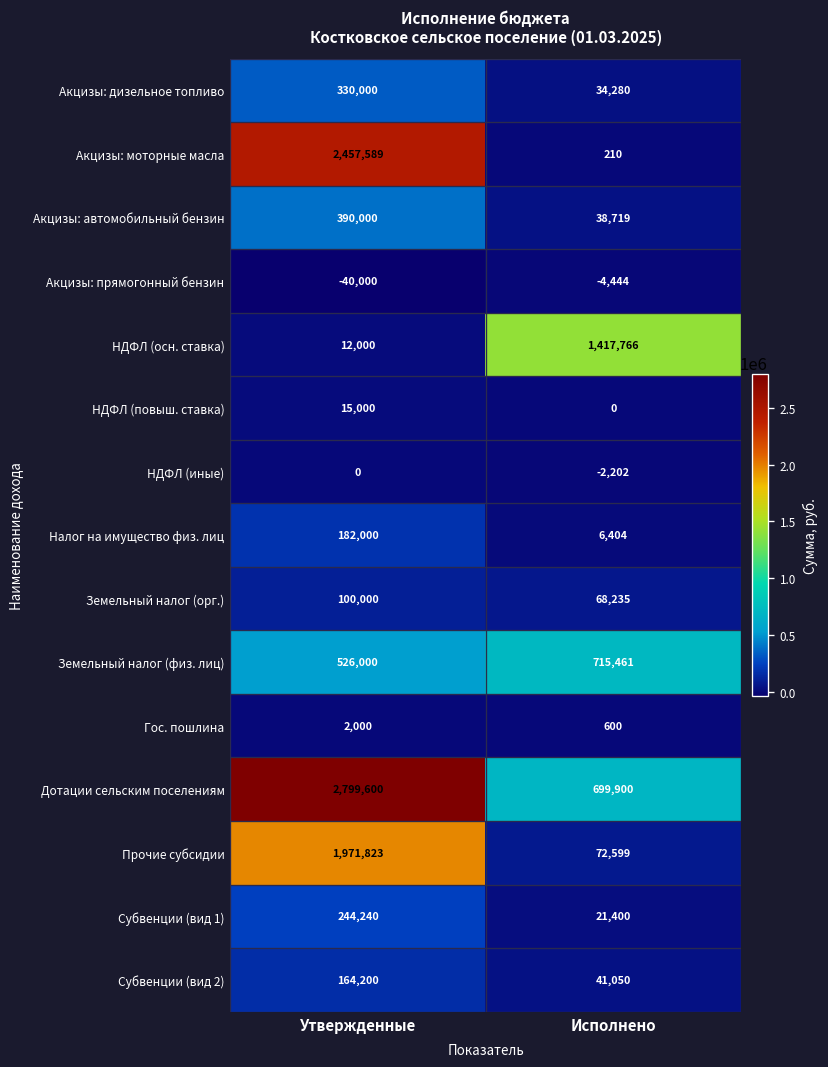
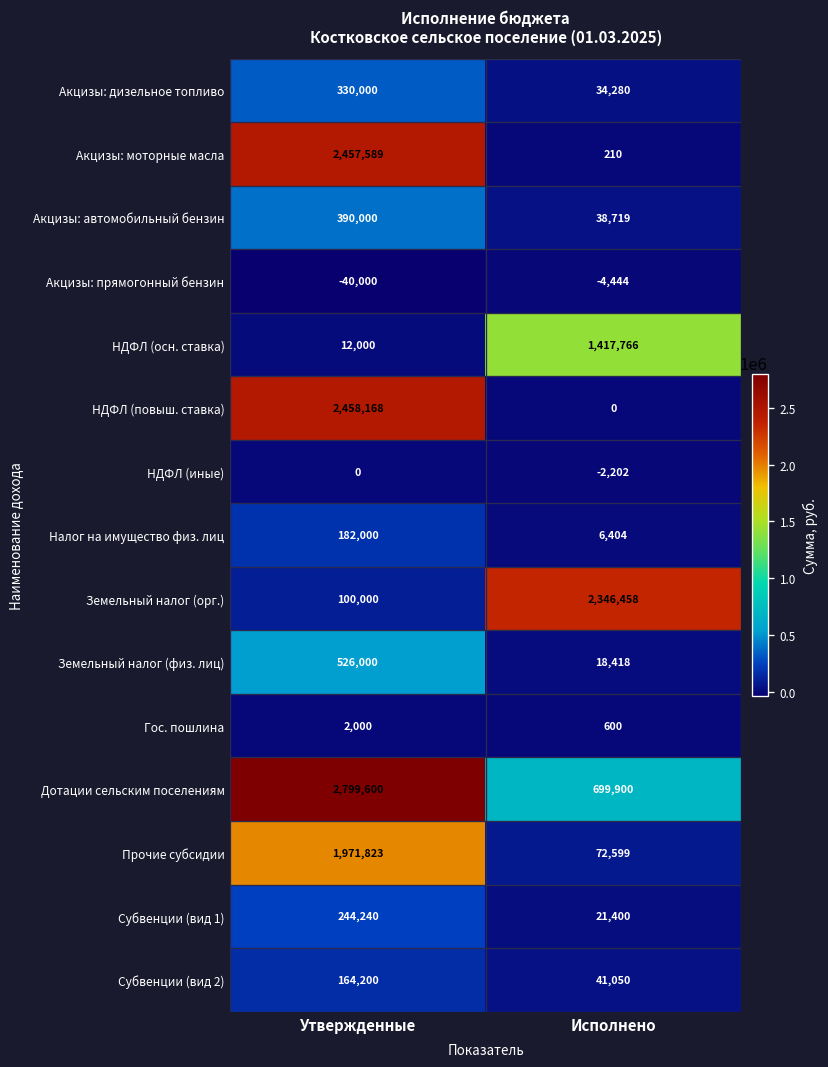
НДФЛ (повыш. ставка), Утвержденные: 15,000 -> 2,458,168
Земельный налог (орг.), Исполнено: 68,235 -> 2,346,458
Земельный налог (физ. лиц), Исполнено: 715,461 -> 18,418
